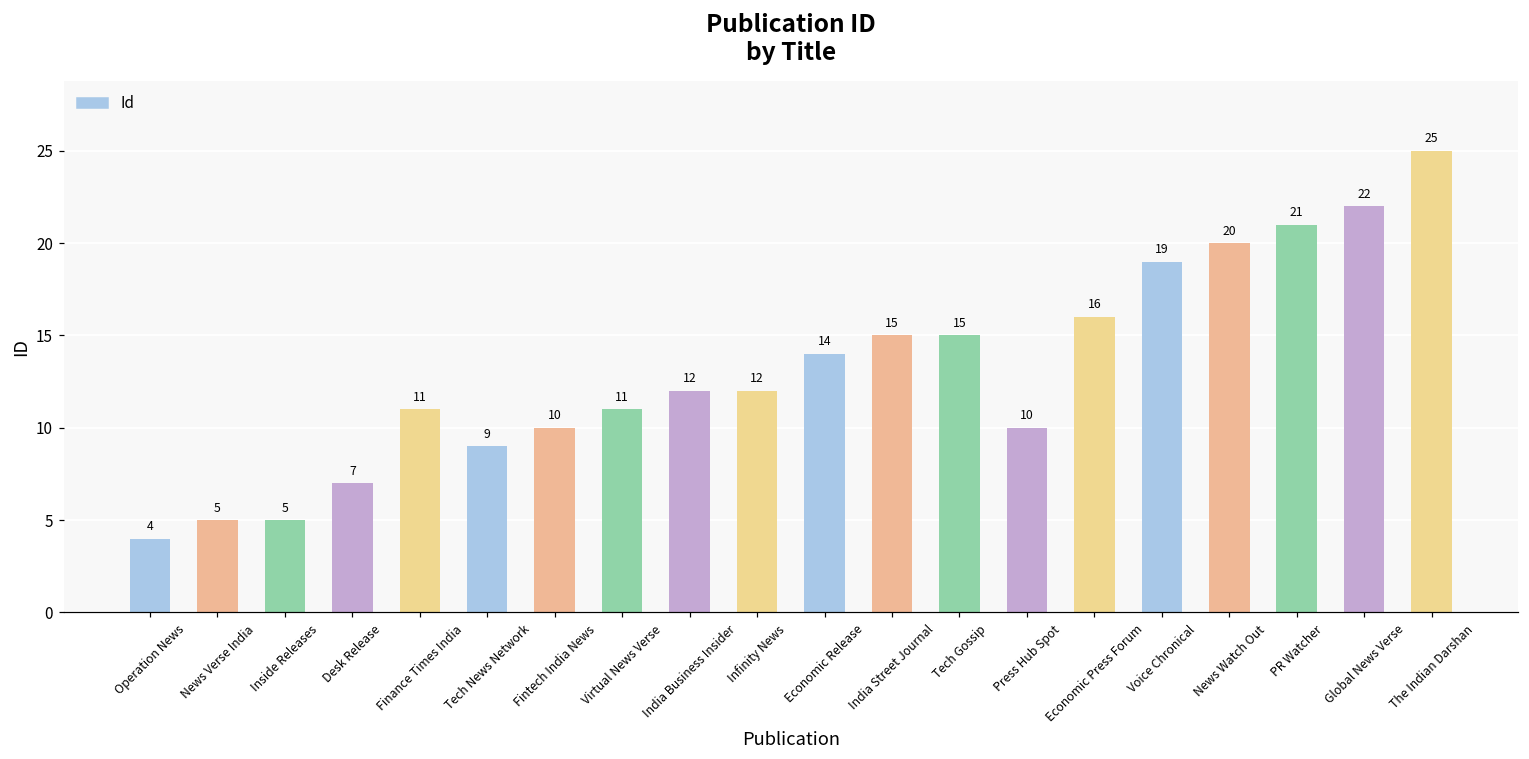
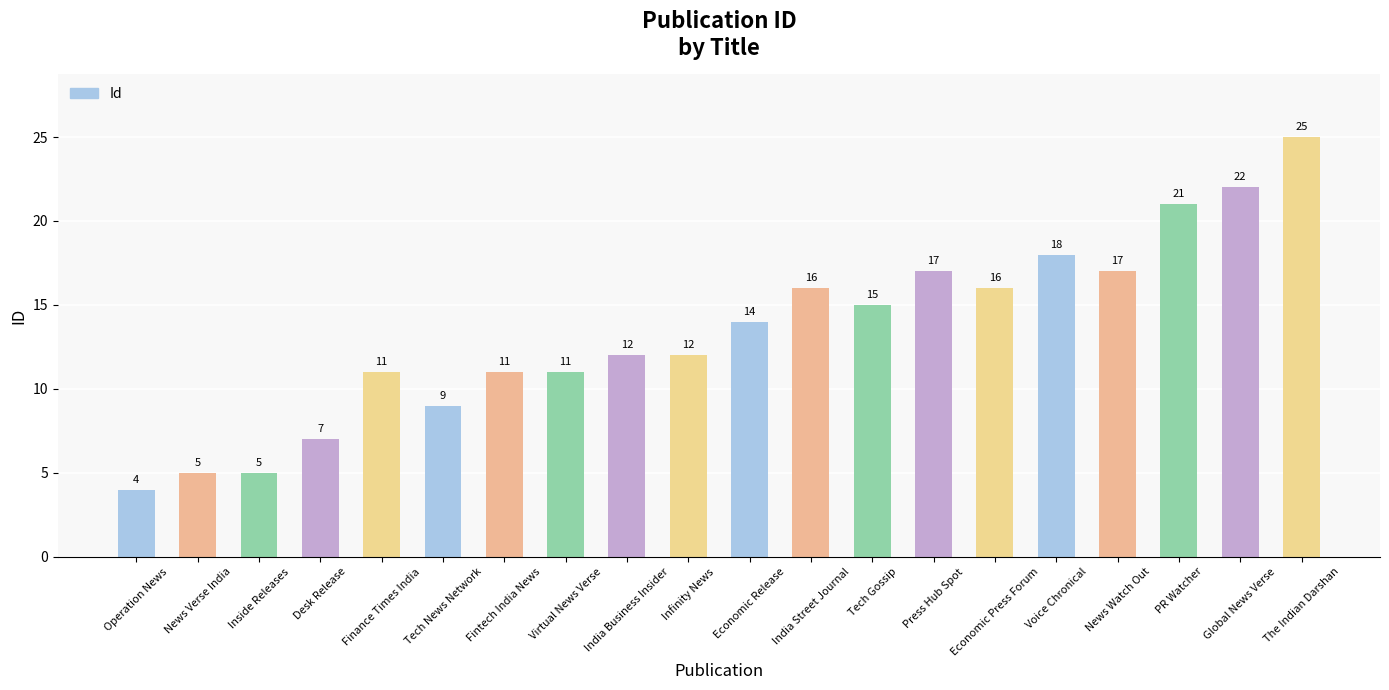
Fintech India News: 10 -> 11
India Street Journal: 15 -> 16
Press Hub Spot: 10 -> 17
Voice Chronical: 19 -> 18
News Watch Out: 20 -> 17
